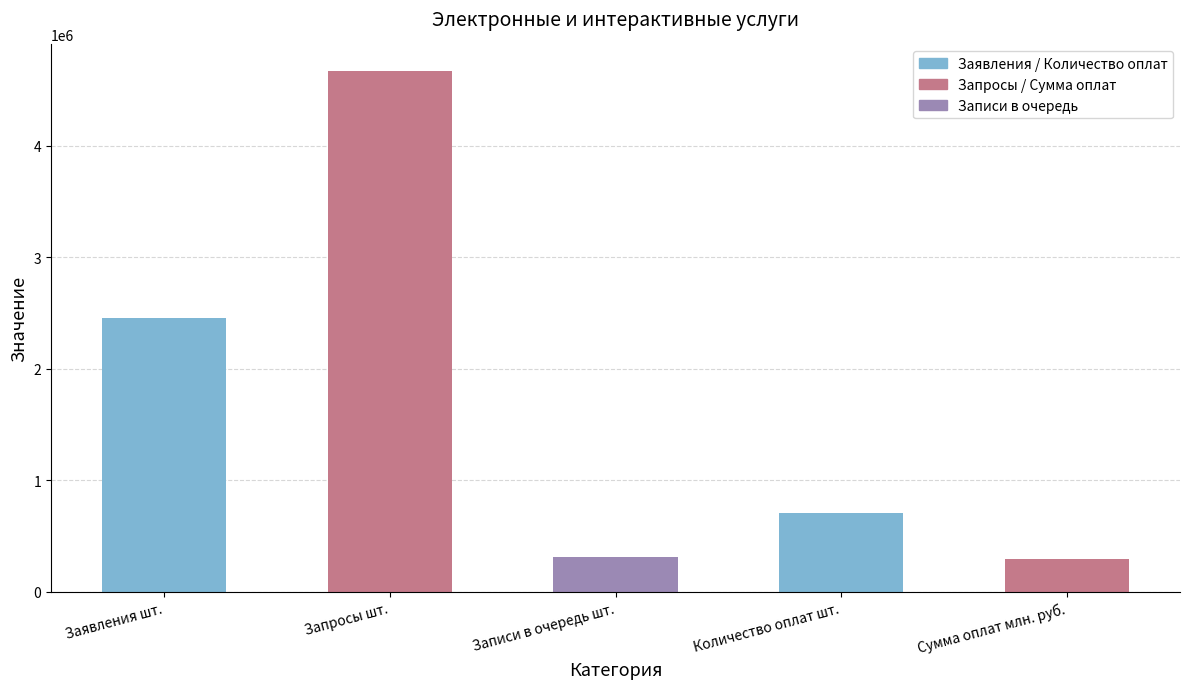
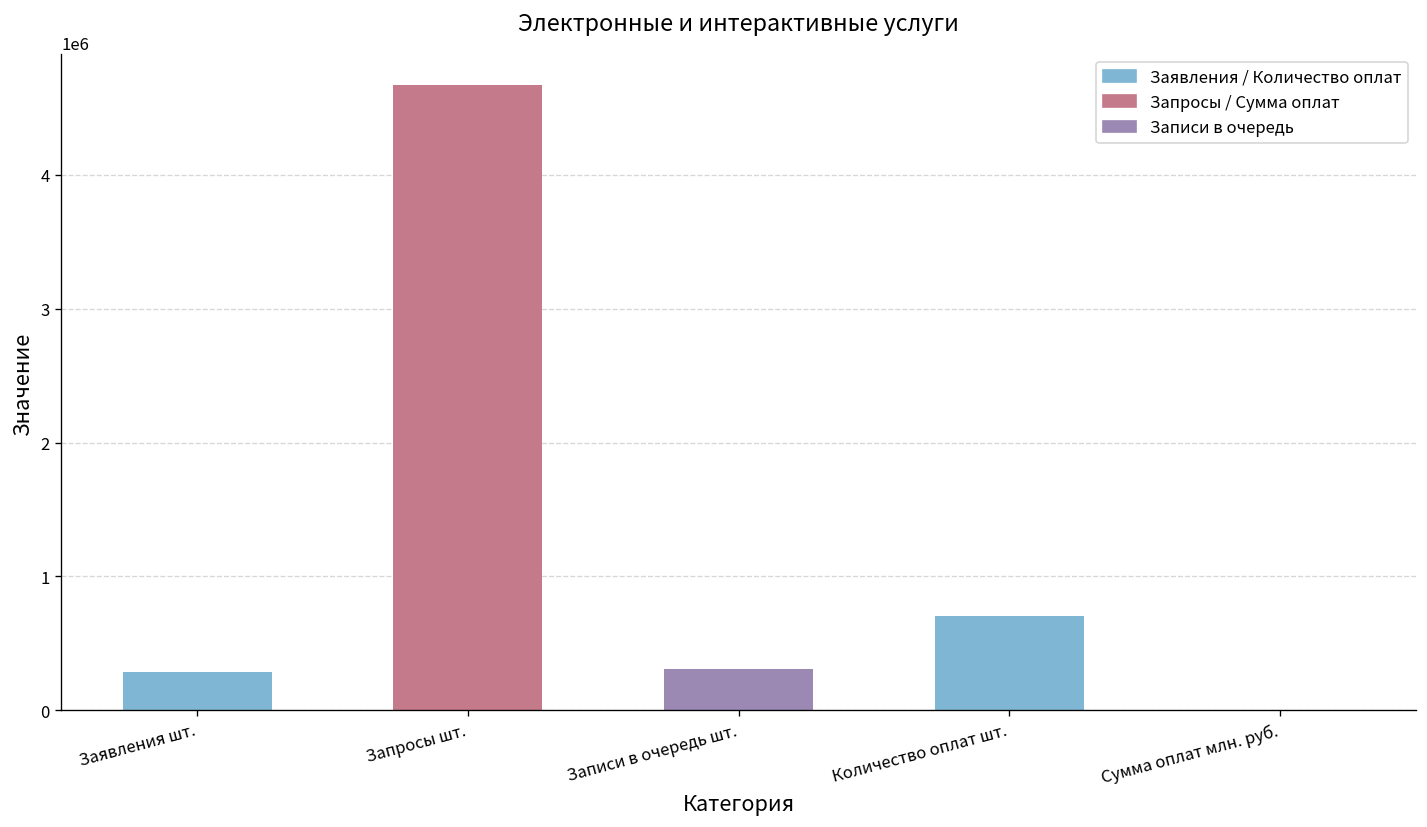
Заявления шт.: 2450000 -> 290000
Сумма оплат млн. руб.: 290000 -> 0
